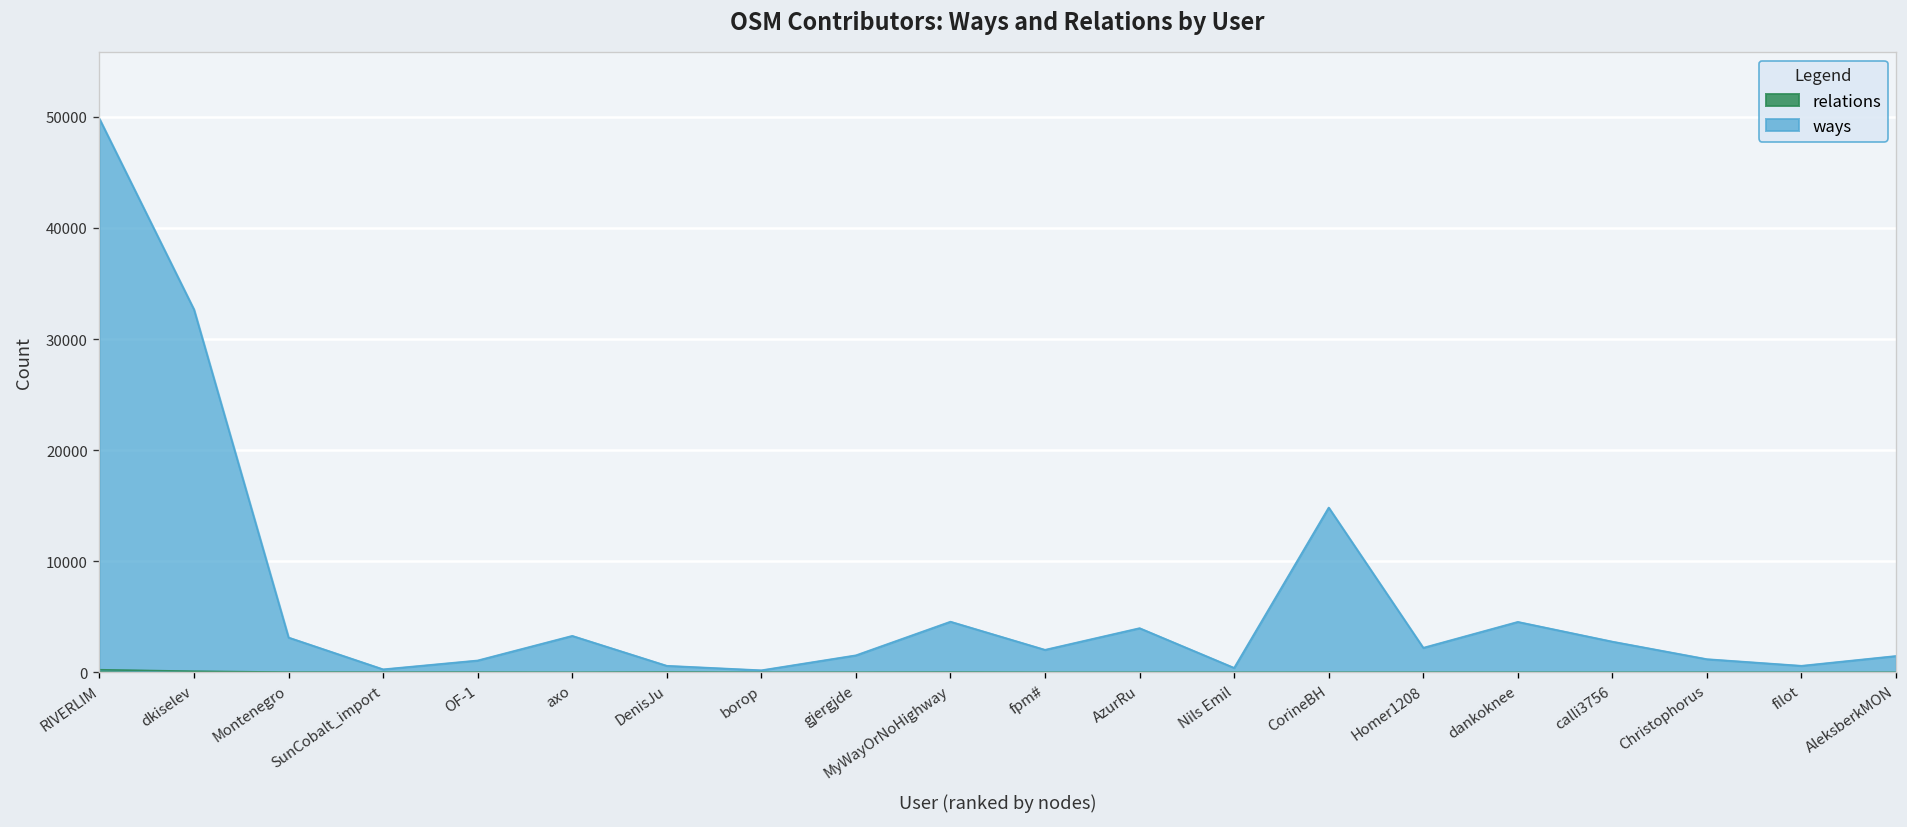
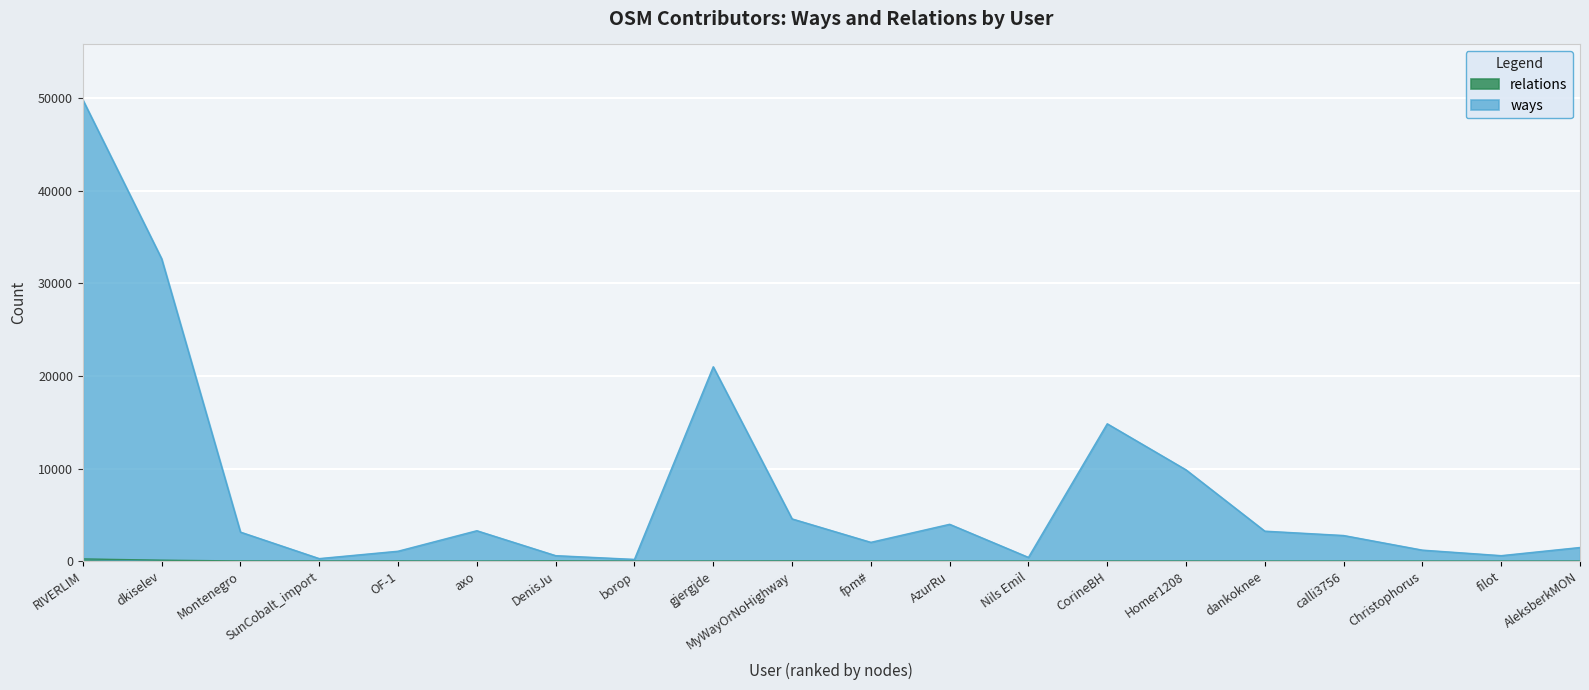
ways, gjergjde: 2000 -> 21000
ways, Homer1208: 2000 -> 10000
ways, dankoknee: 5000 -> 3000
